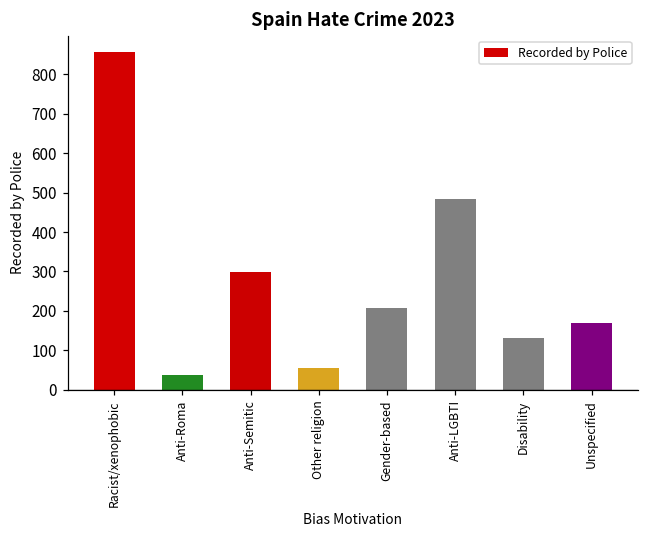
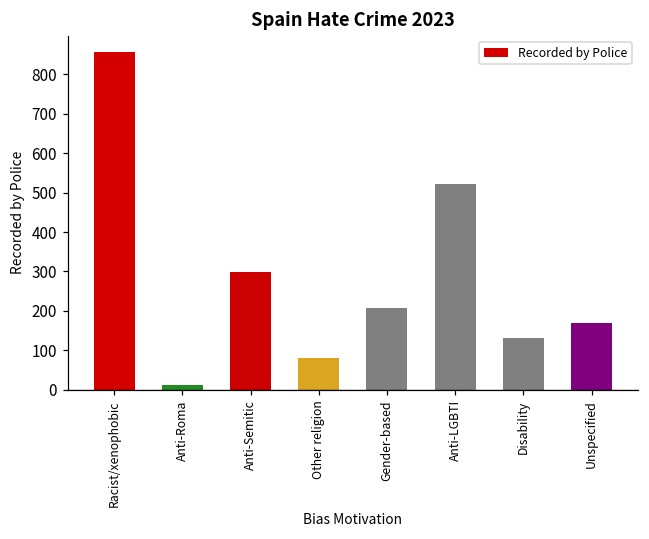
Anti-Roma: 40 -> 10
Other religion: 60 -> 80
Anti-LGBTI: 480 -> 520
